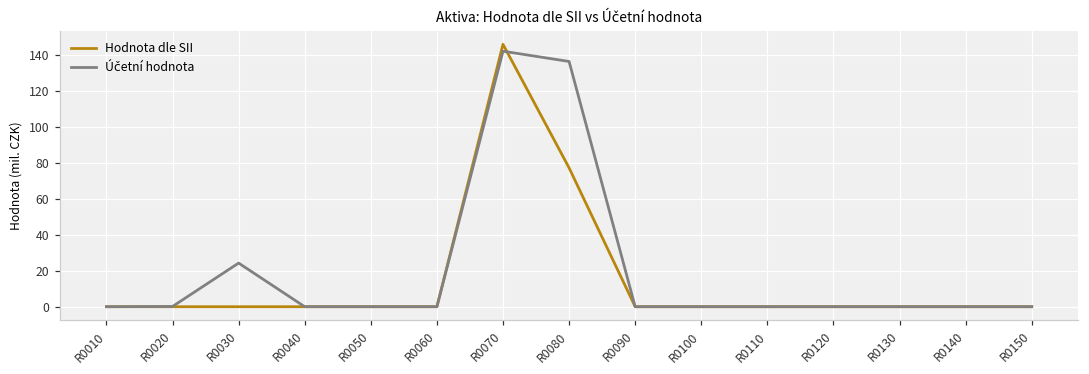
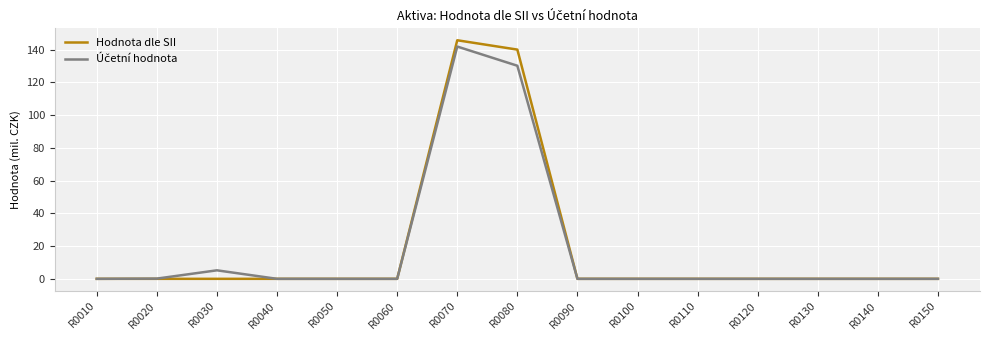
Účetní hodnota, R0030: 24 -> 5
Hodnota dle SII, R0080: 77 -> 140
Účetní hodnota, R0080: 136 -> 130
